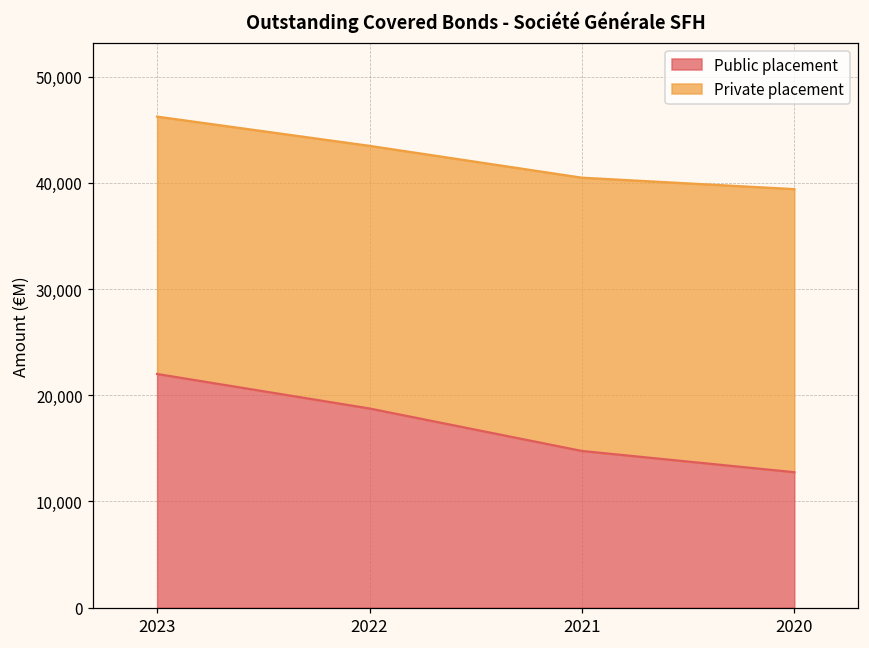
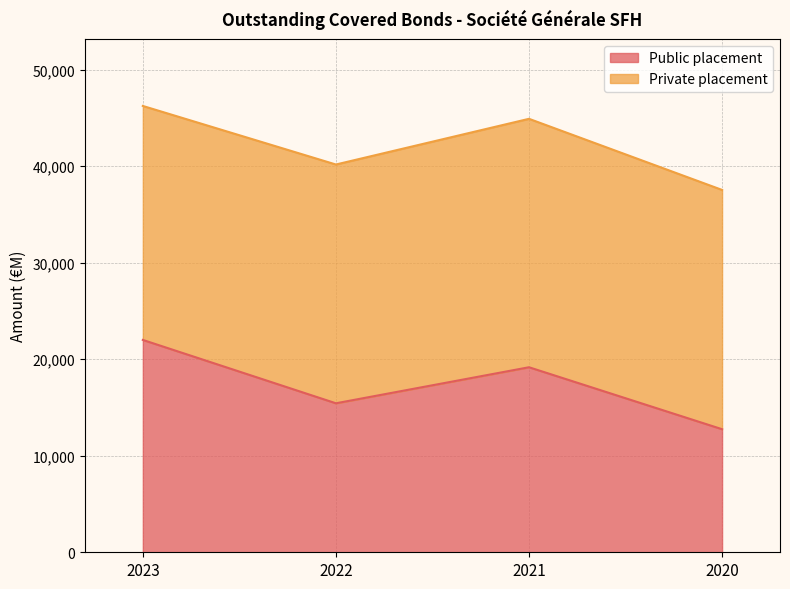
Public placement, 2022: 19,000 -> 15,000
Public placement, 2021: 15,000 -> 19,000
Private placement, 2020: 27,000 -> 25,000
